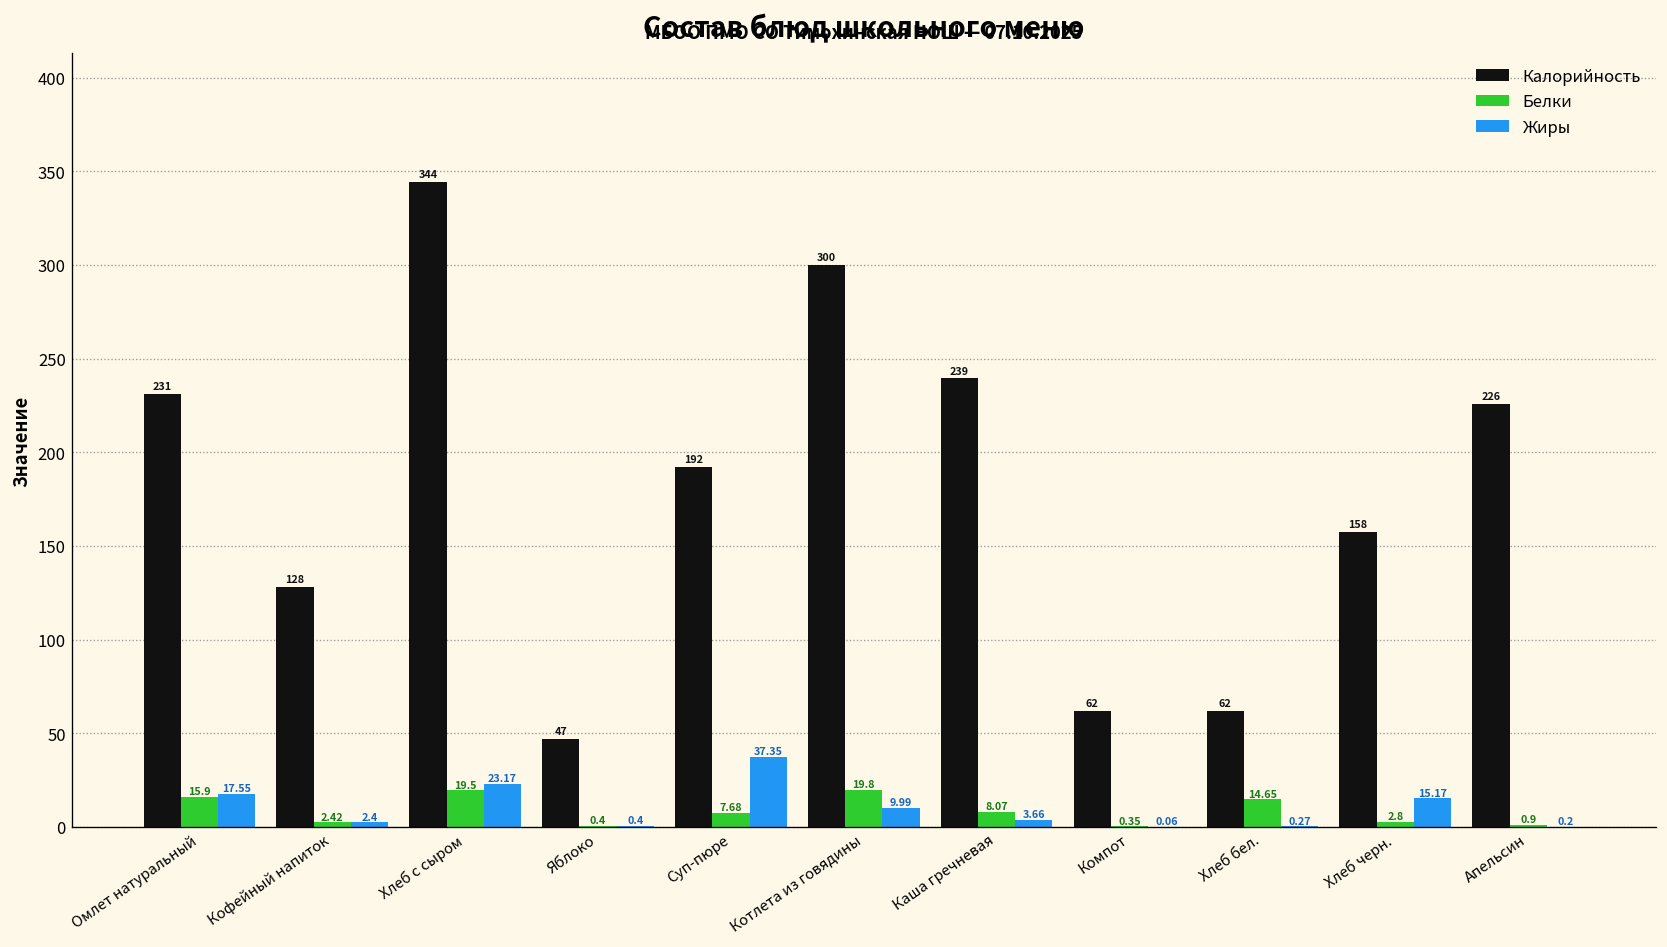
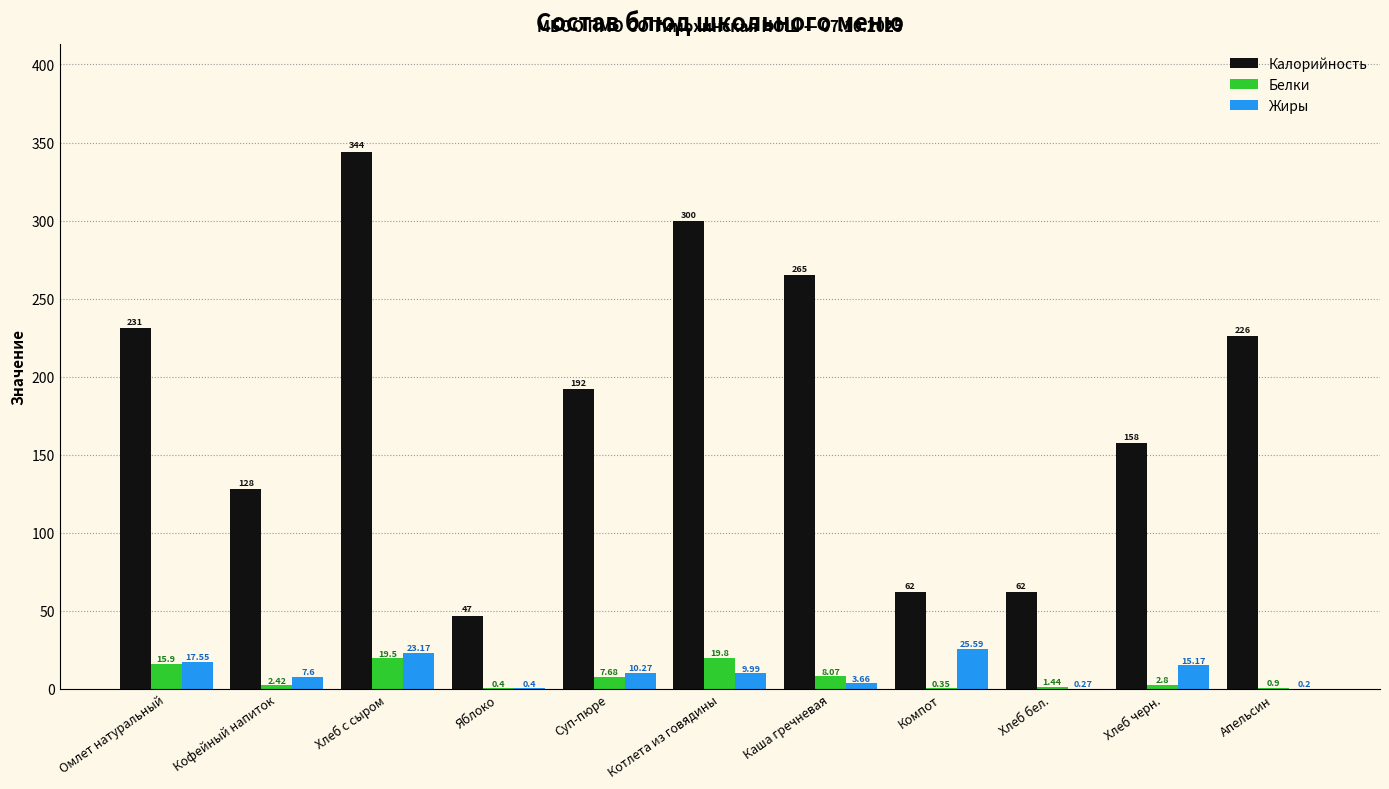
Жиры, Кофейный напиток: 2.4 -> 7.6
Жиры, Суп-пюре: 37.35 -> 10.27
Калорийность, Каша гречневая: 239 -> 265
Жиры, Компот: 0.06 -> 25.59
Белки, Хлеб бел.: 14.65 -> 1.44
